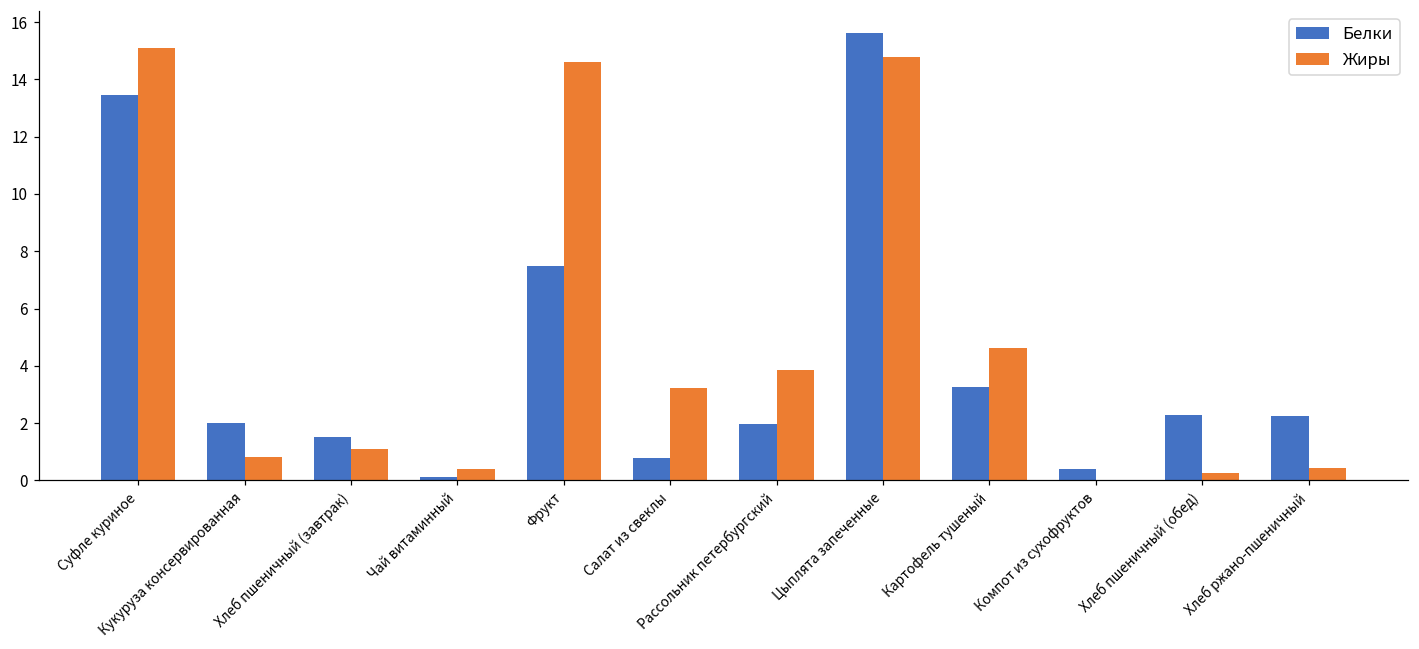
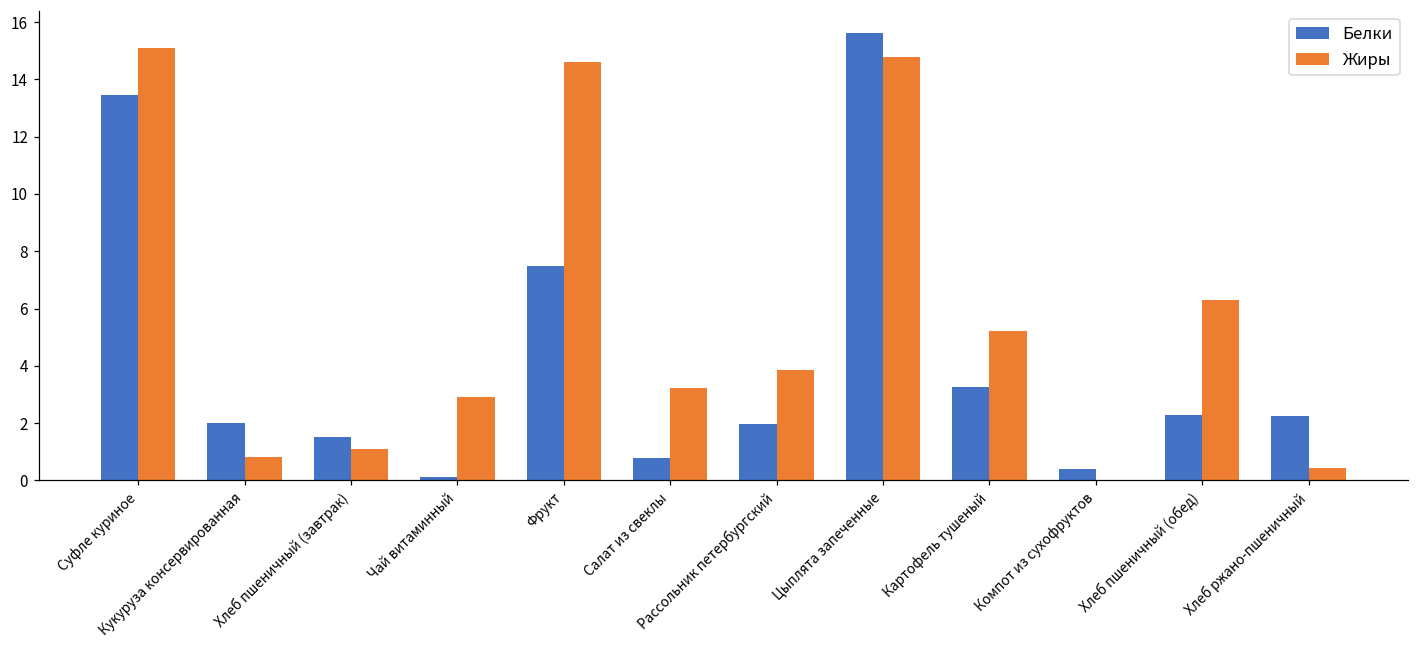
Жиры, Чай витаминный: 0.4 -> 2.9
Жиры, Картофель тушеный: 4.6 -> 5.2
Жиры, Хлеб пшеничный (обед): 0.2 -> 6.3
